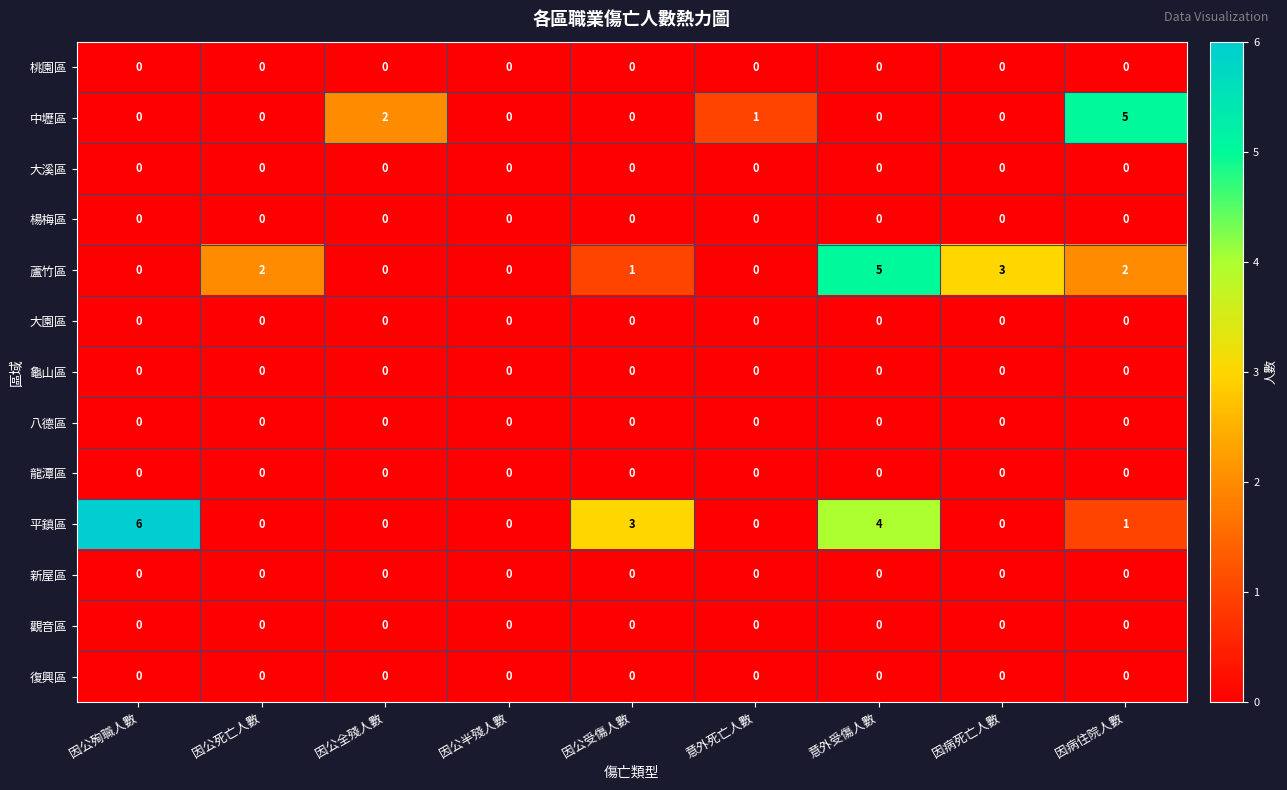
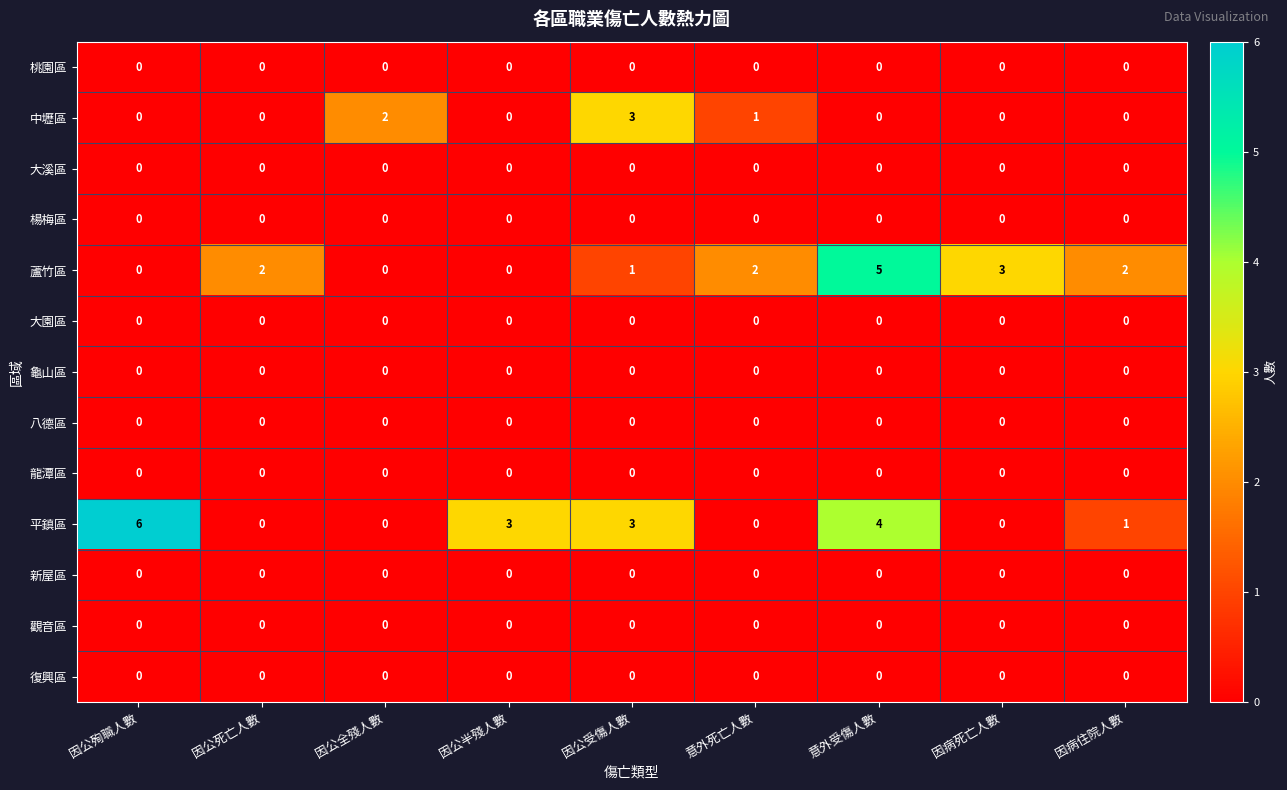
中壢區, 因公受傷人數: 0 -> 3
中壢區, 因病住院人數: 5 -> 0
蘆竹區, 意外死亡人數: 0 -> 2
平鎮區, 因公半殘人數: 0 -> 3
